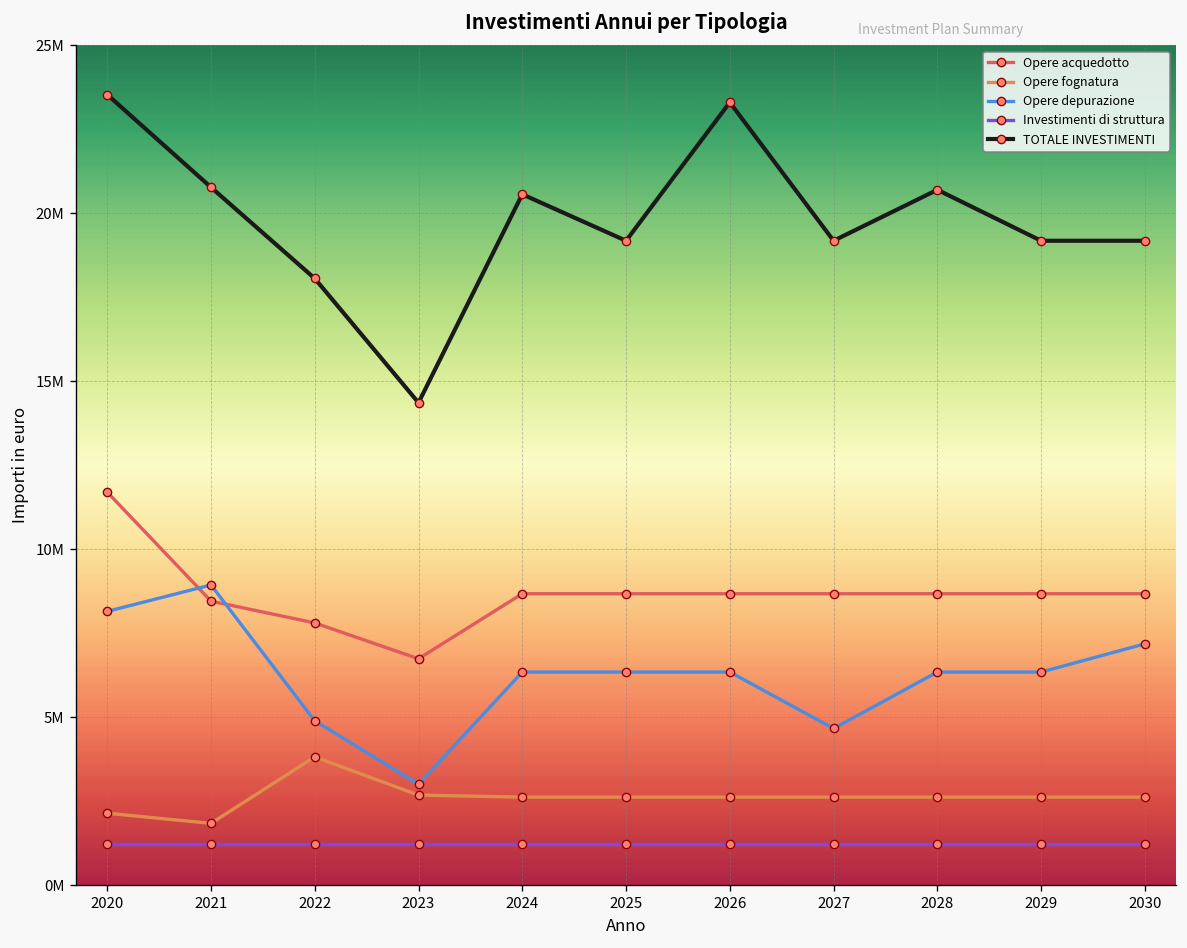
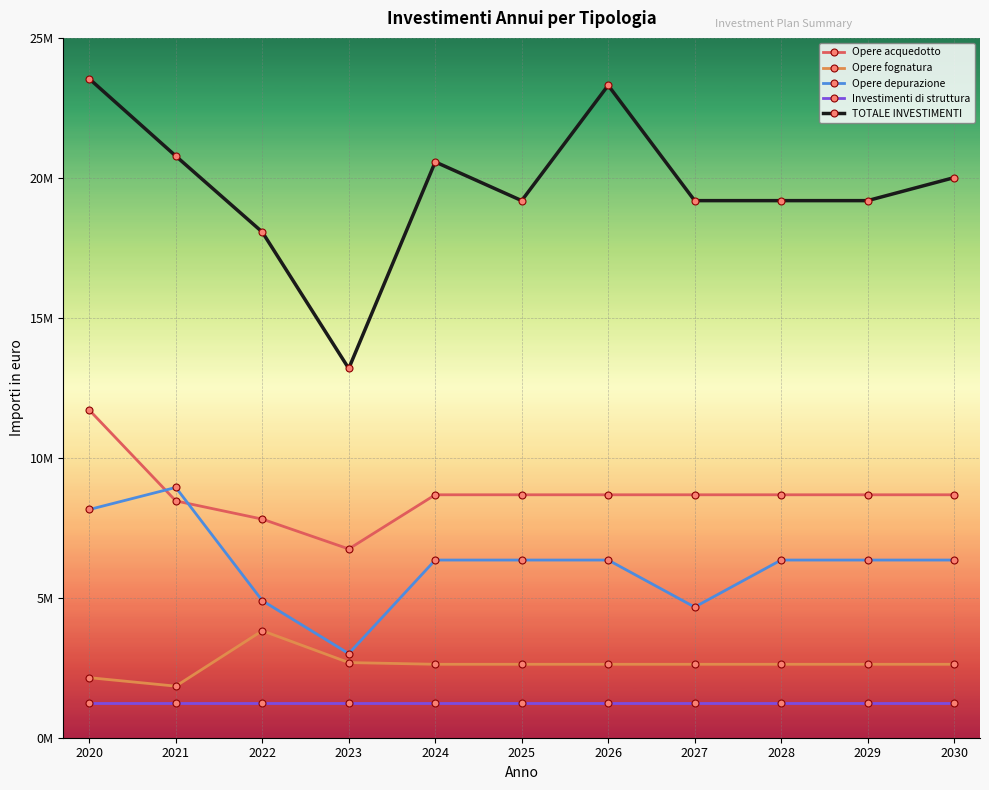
TOTALE INVESTIMENTI, 2023: 14400000 -> 13200000
TOTALE INVESTIMENTI, 2028: 20700000 -> 19200000
Opere depurazione, 2030: 7200000 -> 6300000
TOTALE INVESTIMENTI, 2030: 19200000 -> 20000000
